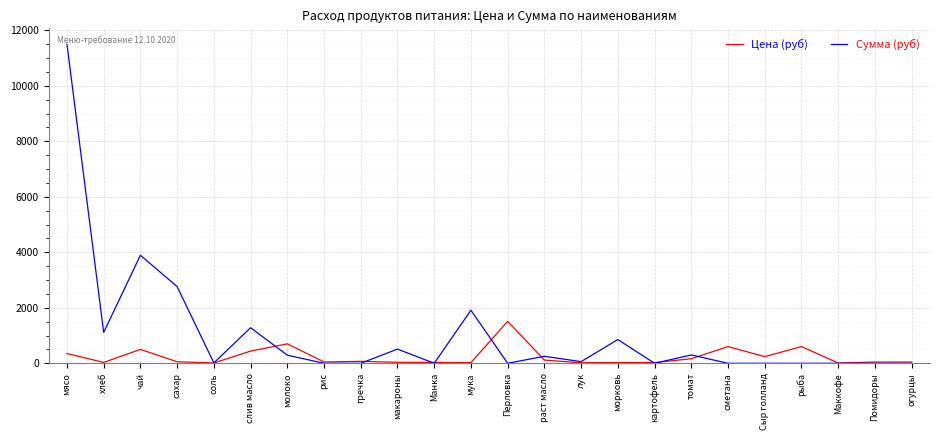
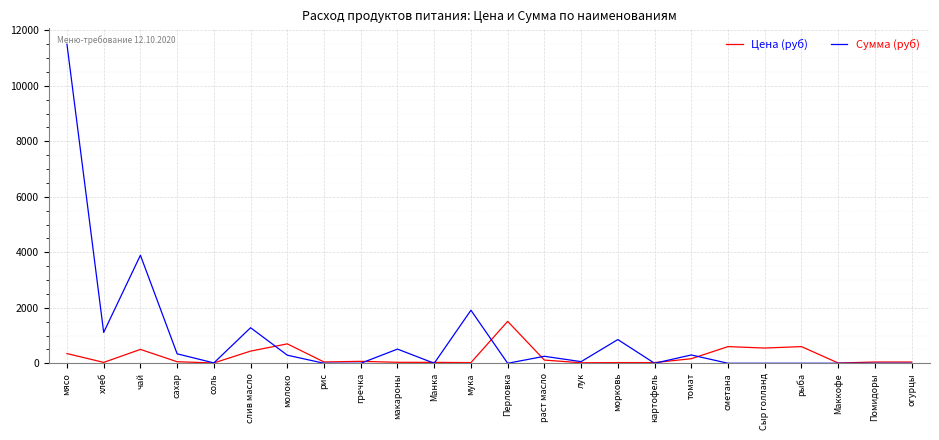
Сумма (руб), сахар: 2800 -> 300
Цена (руб), Сыр голланд: 200 -> 500
